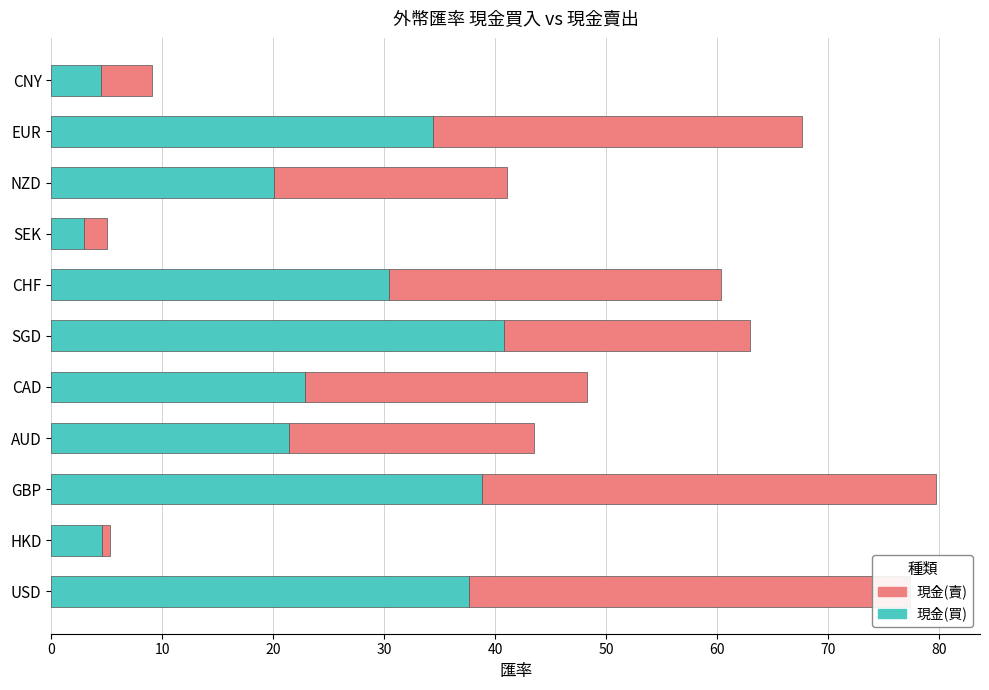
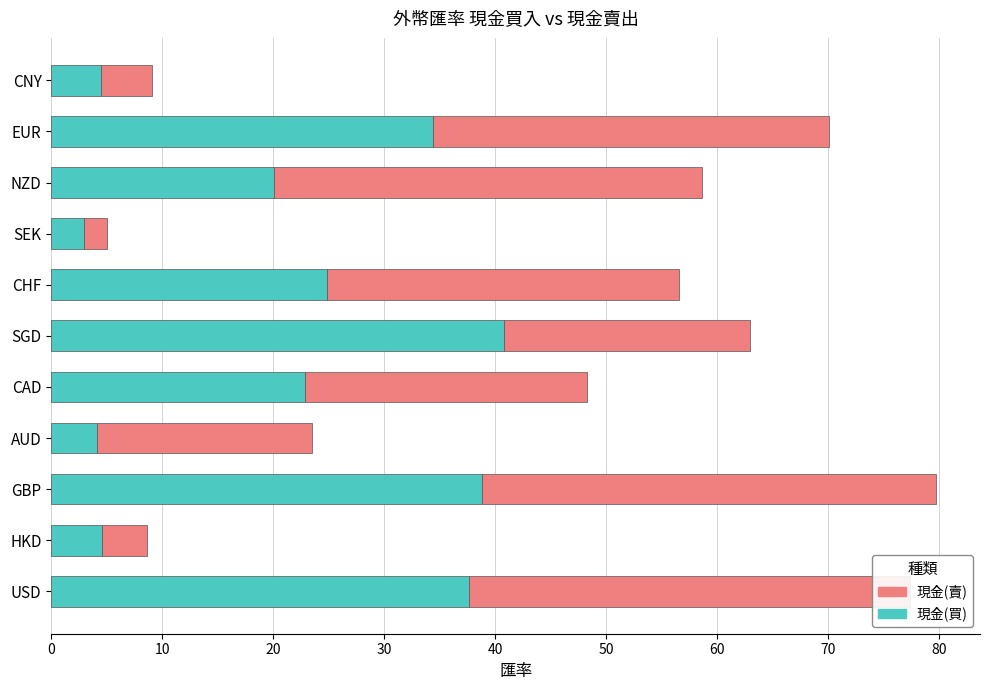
現金(賣), EUR: 33.3 -> 35.7
現金(賣), NZD: 21.0 -> 38.5
現金(買), CHF: 30.5 -> 24.9
現金(賣), CHF: 29.9 -> 31.7
現金(買), AUD: 21.4 -> 4.2
現金(賣), AUD: 22.2 -> 19.3
現金(賣), HKD: 0.7 -> 4.1
